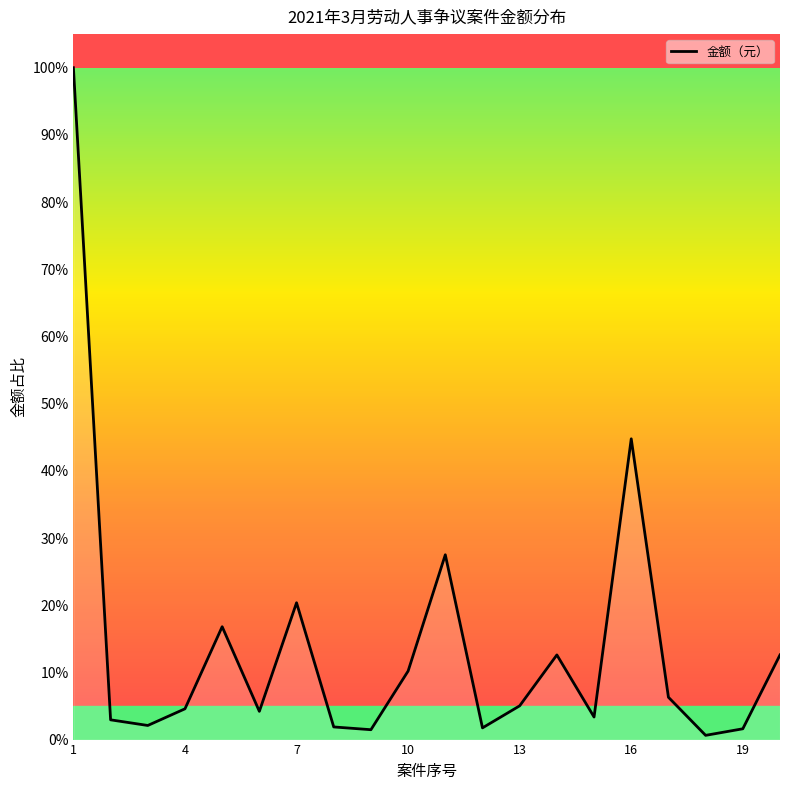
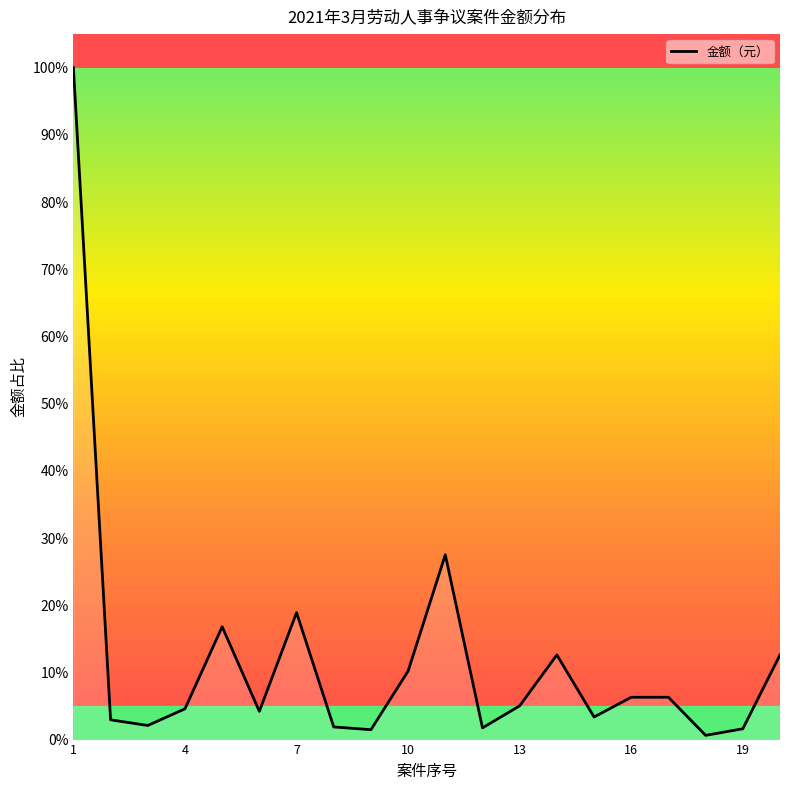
7: 20% -> 19%
16: 45% -> 6%
